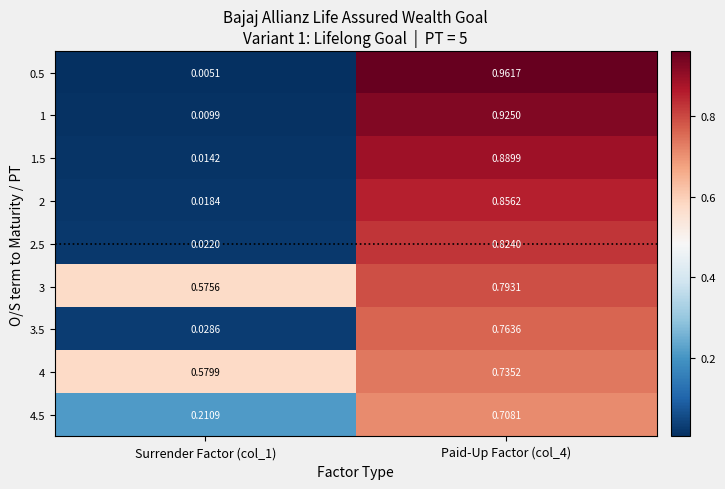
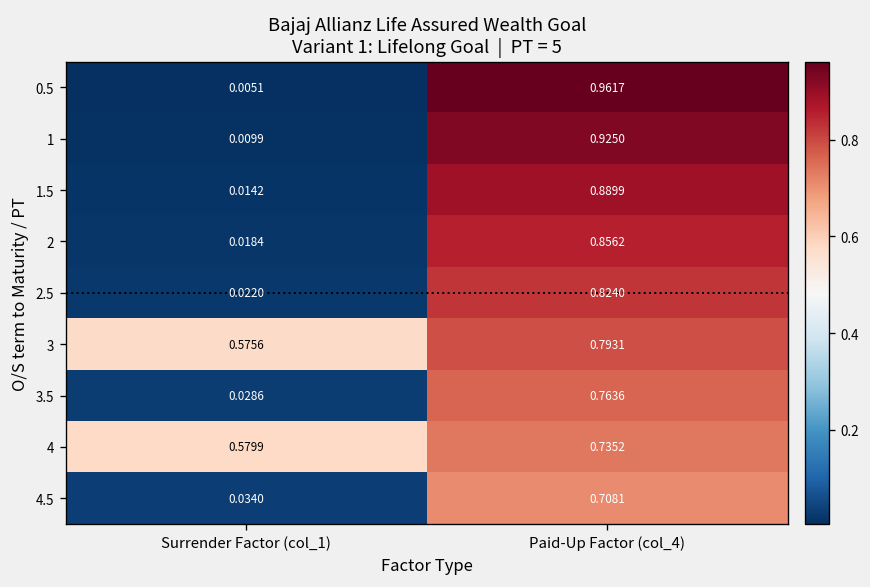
4.5, Surrender Factor (col_1): 0.2109 -> 0.0340
